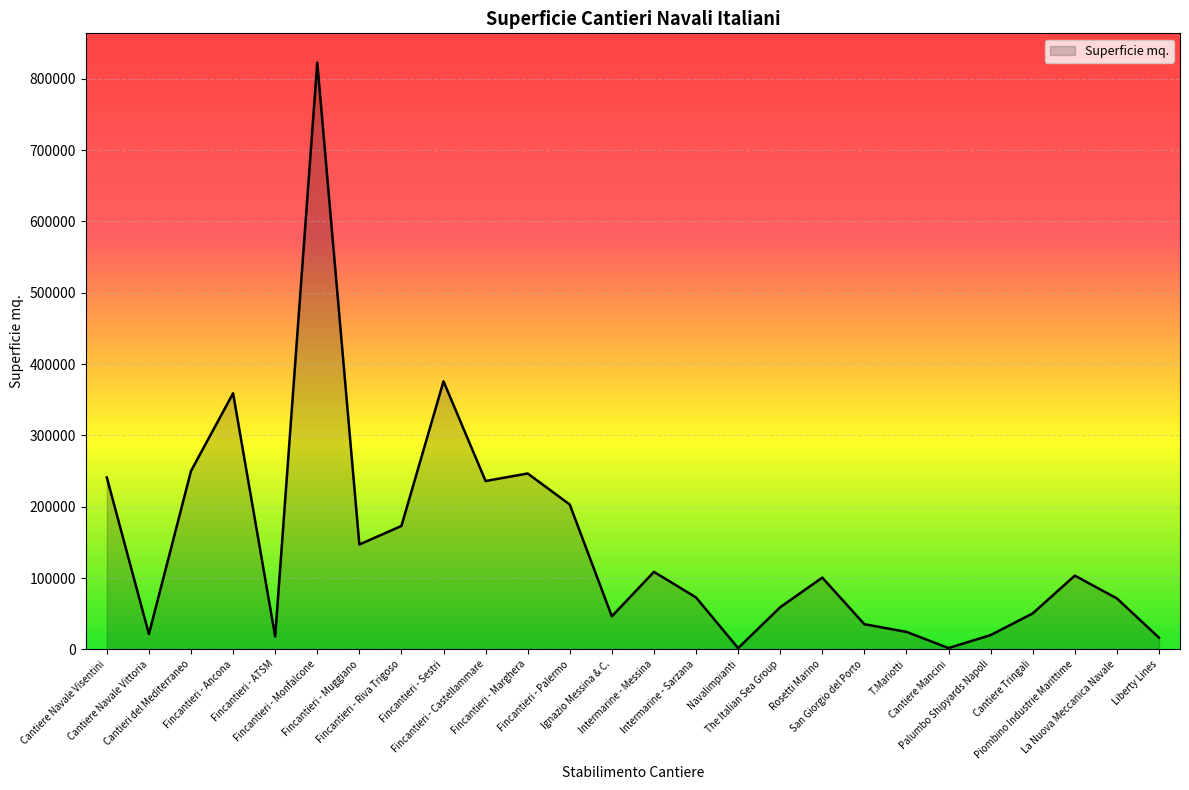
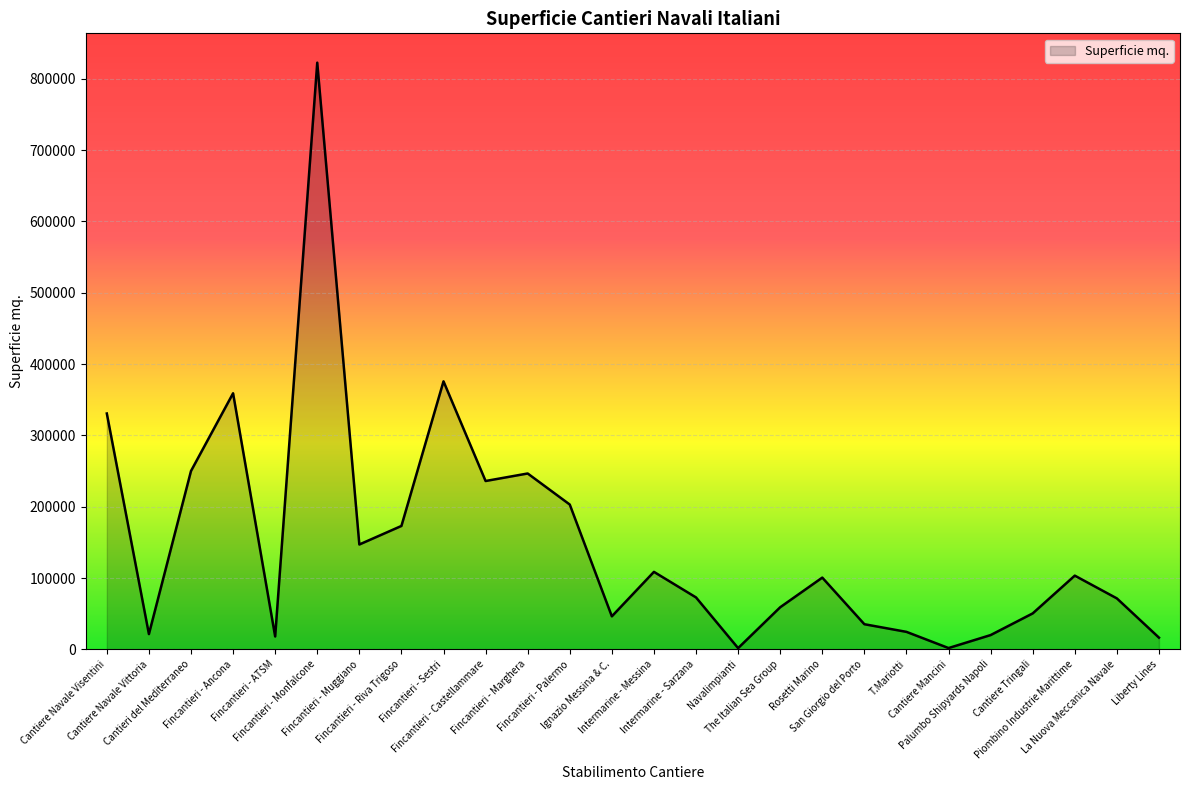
Cantiere Navale Visentini: 240000 -> 330000
